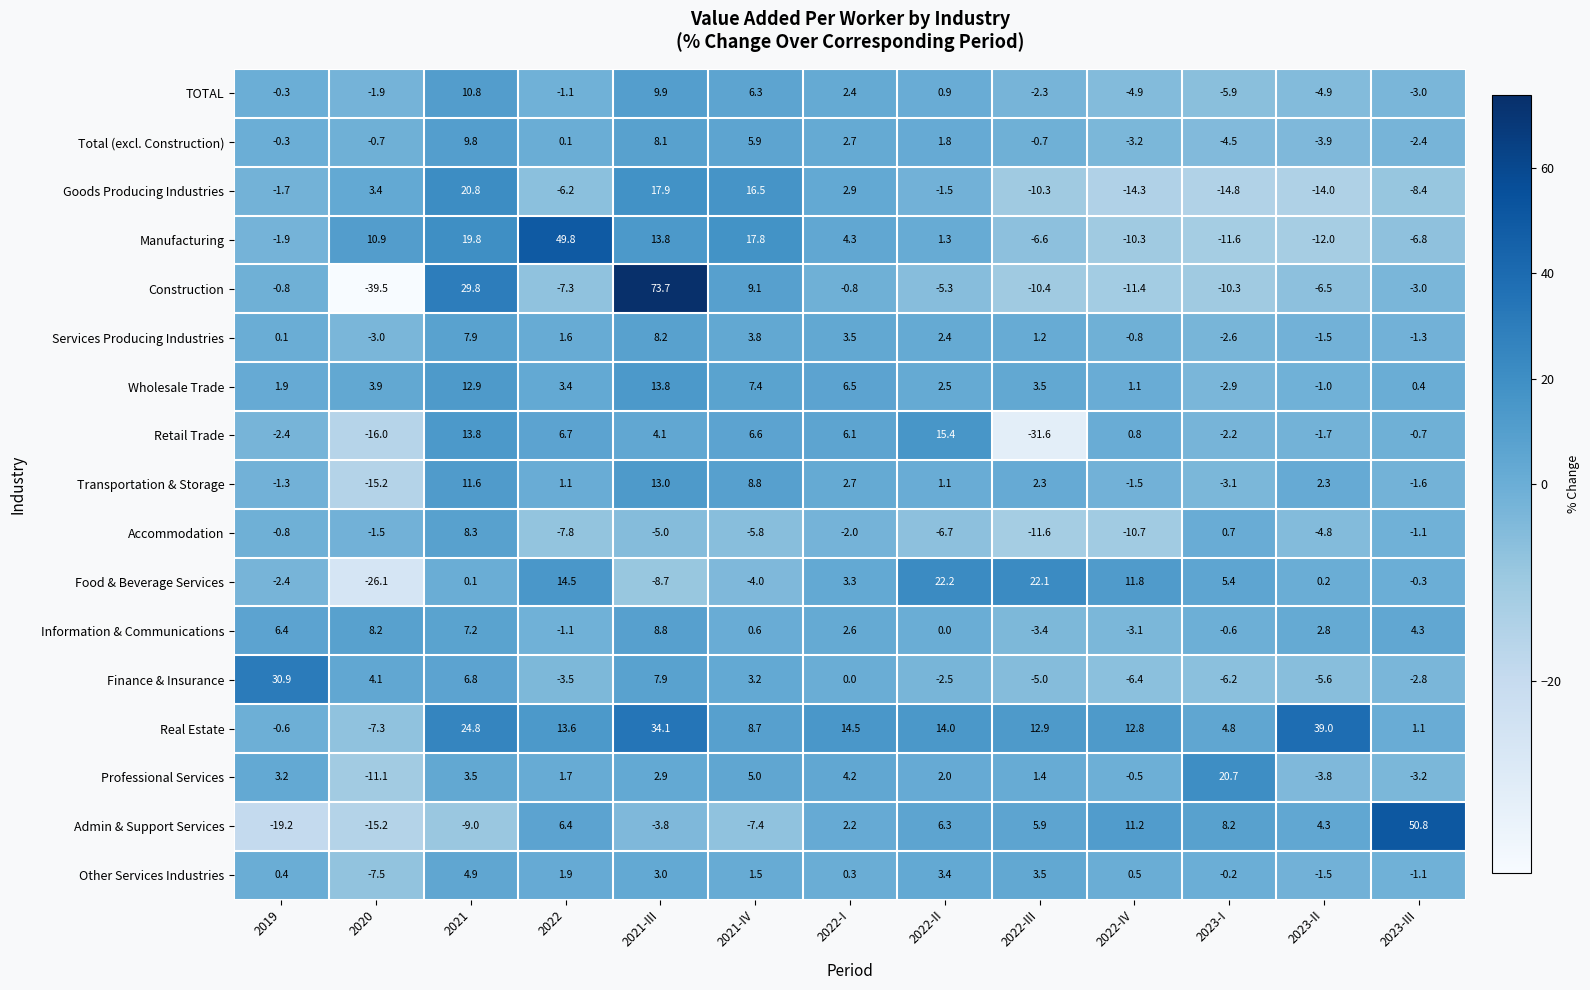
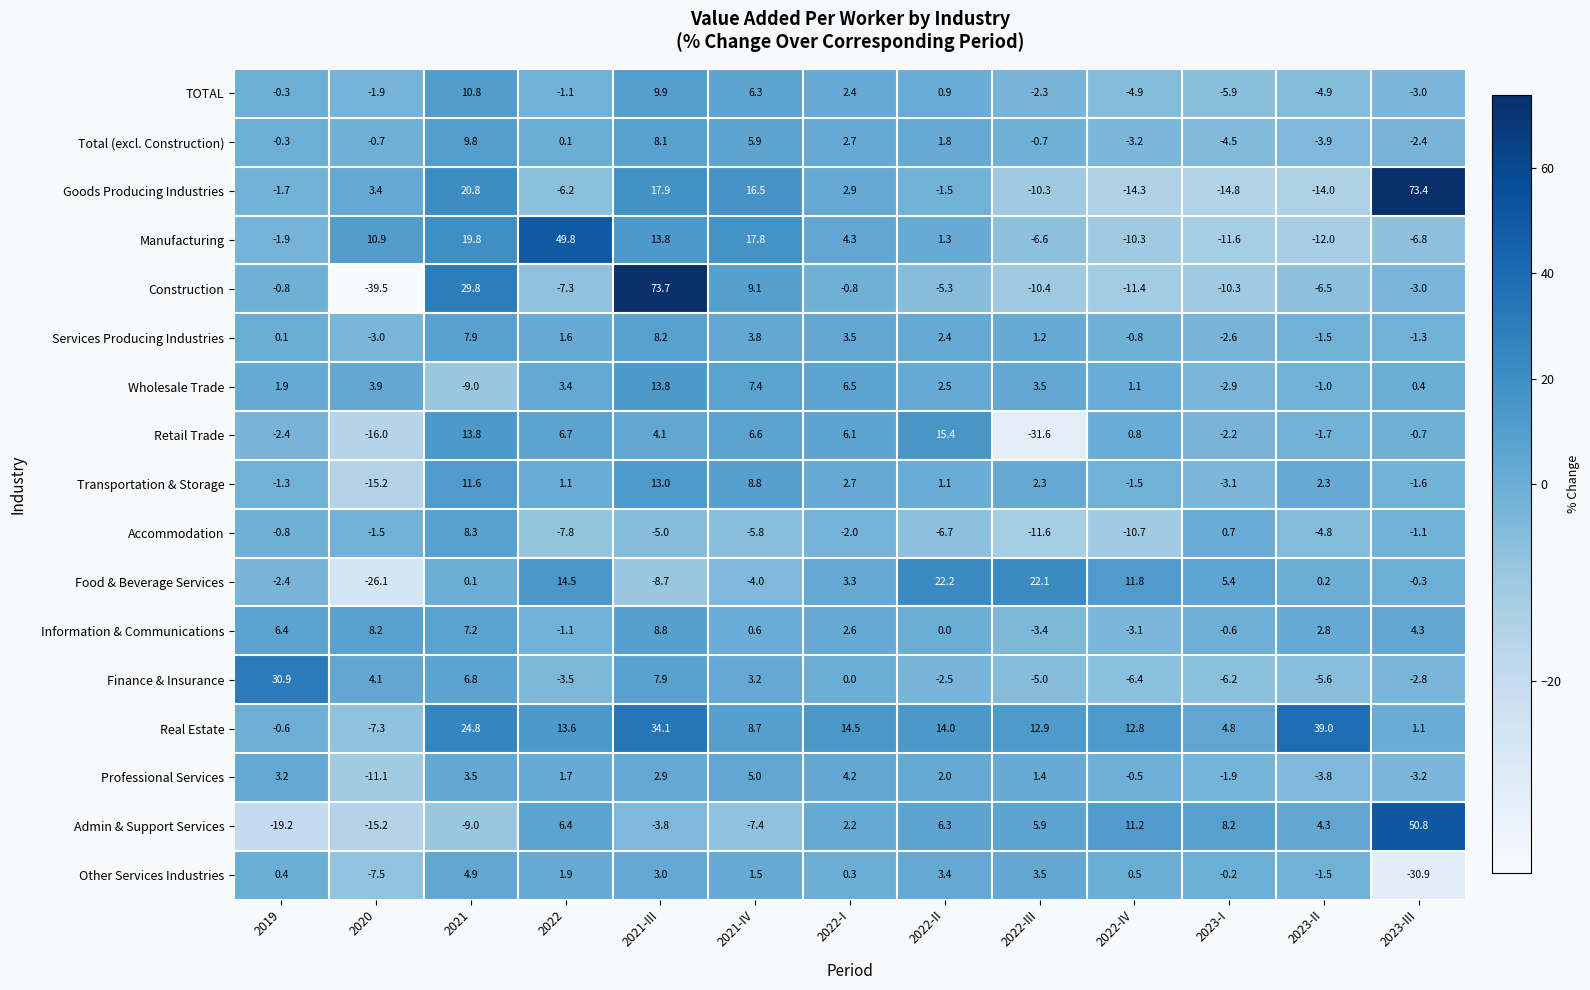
Goods Producing Industries, 2023-III: -8.4 -> 73.4
Wholesale Trade, 2021: 12.9 -> -9.0
Professional Services, 2023-I: 20.7 -> -1.9
Other Services Industries, 2023-III: -1.1 -> -30.9
